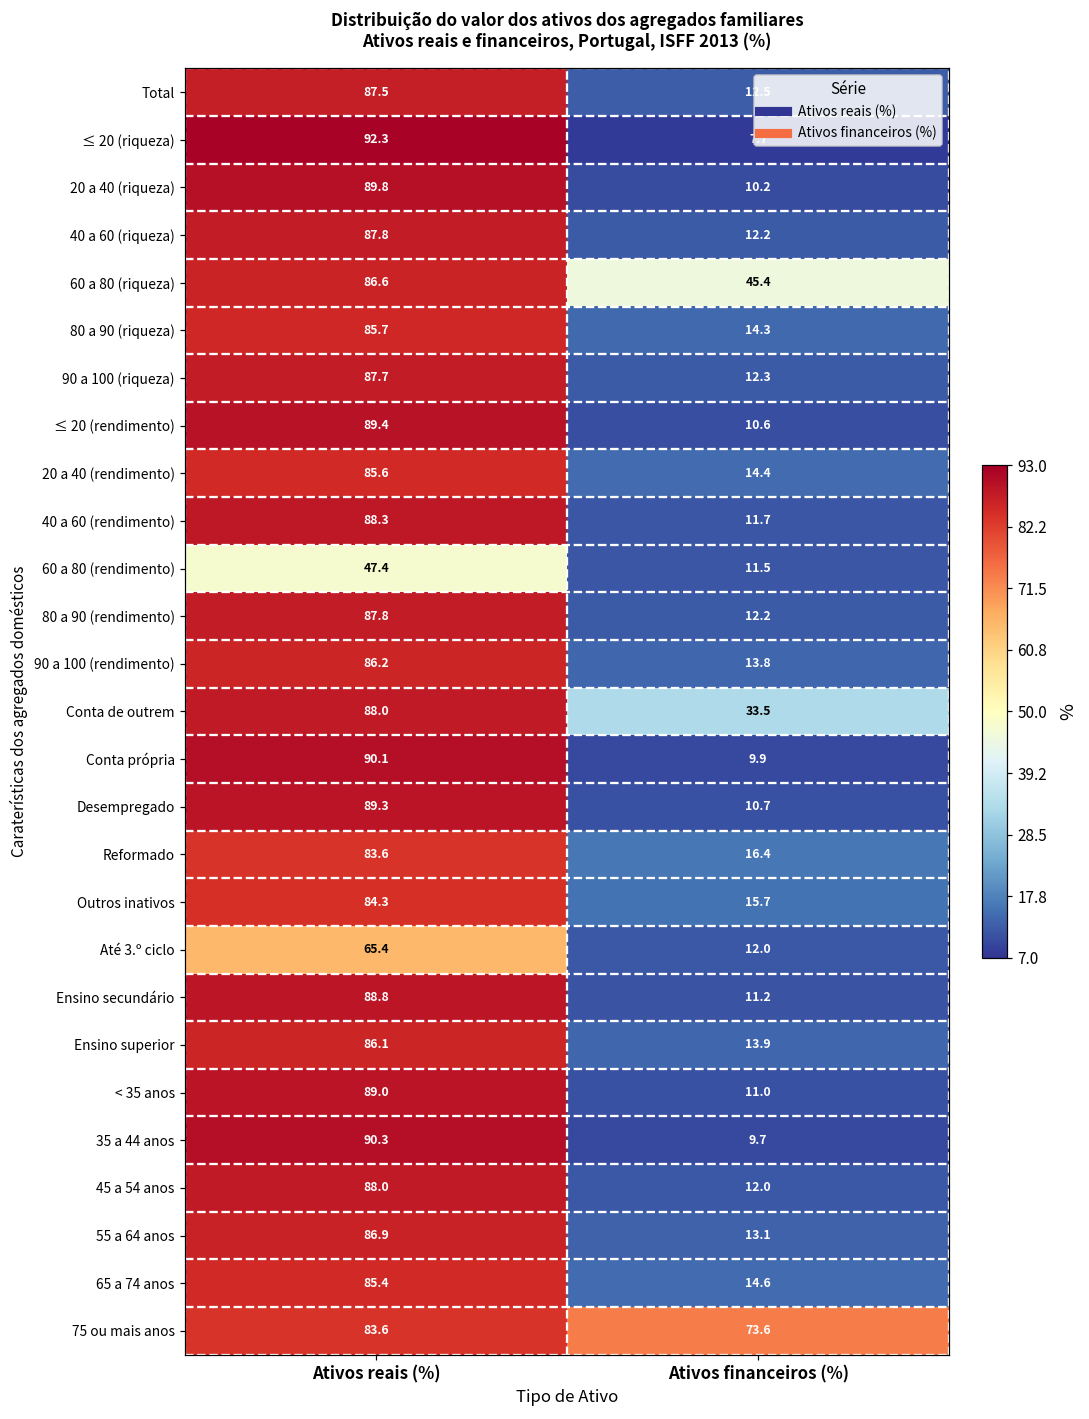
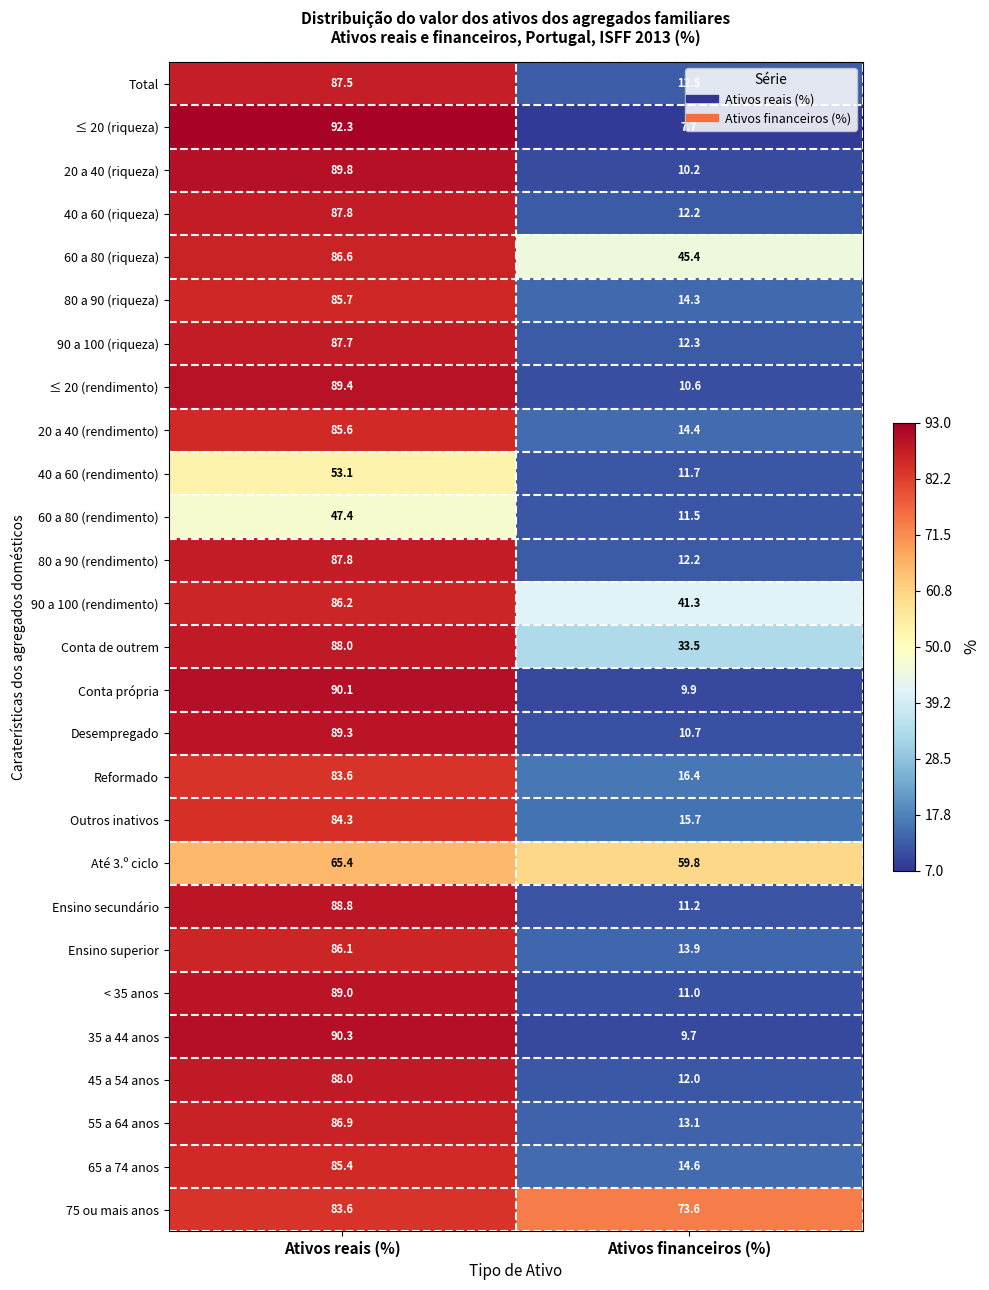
40 a 60 (rendimento), Ativos reais (%): 88.3 -> 53.1
90 a 100 (rendimento), Ativos financeiros (%): 13.8 -> 41.3
Até 3.º ciclo, Ativos financeiros (%): 12.0 -> 59.8
